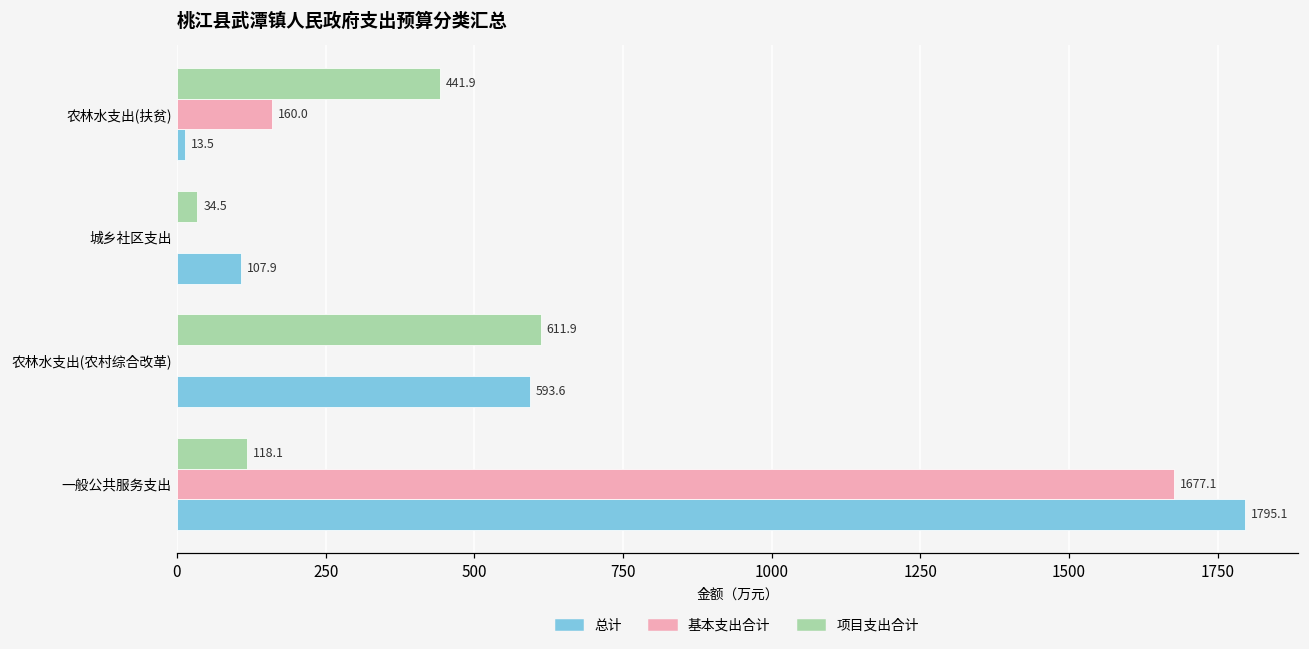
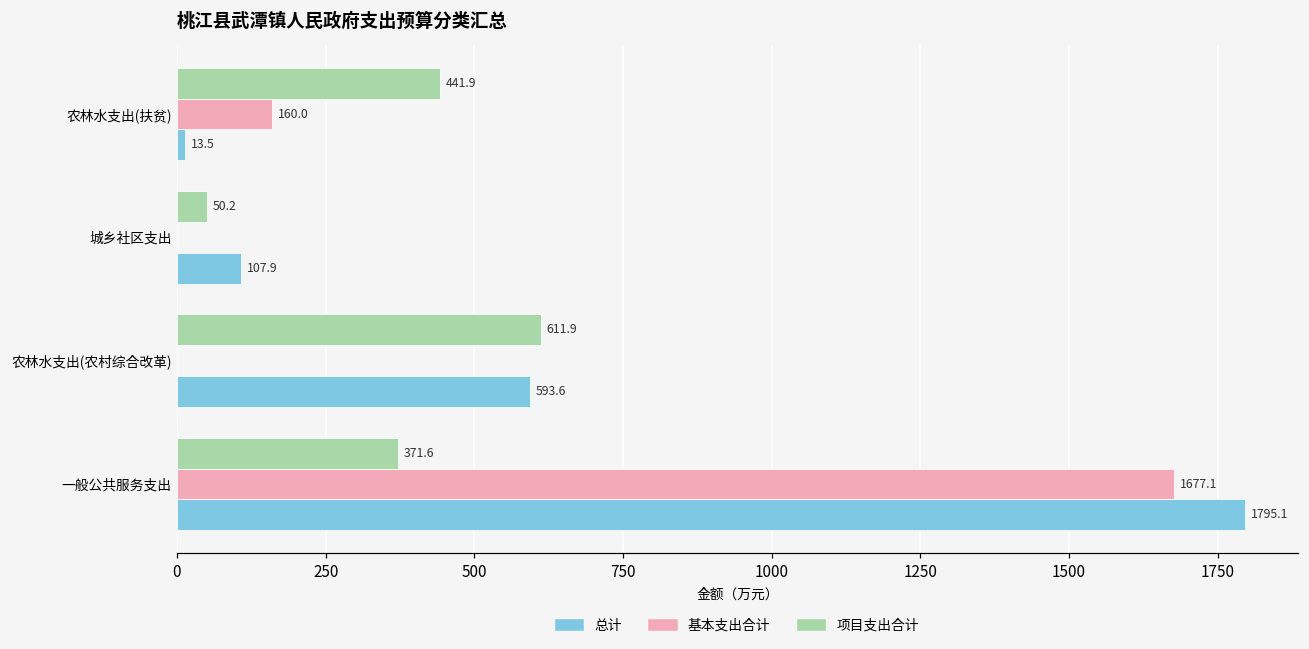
项目支出合计, 城乡社区支出: 34.5 -> 50.2
项目支出合计, 一般公共服务支出: 118.1 -> 371.6
